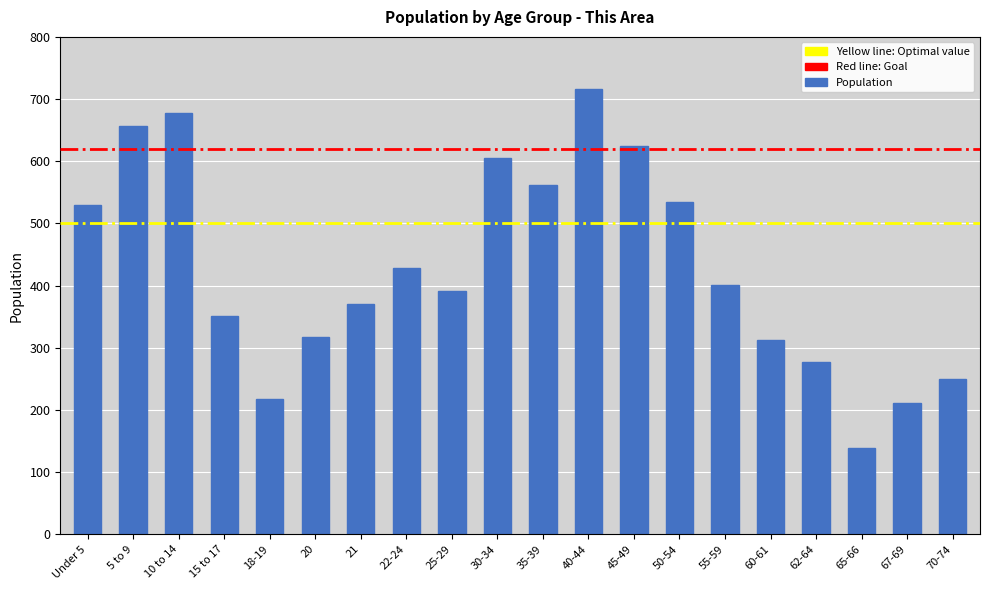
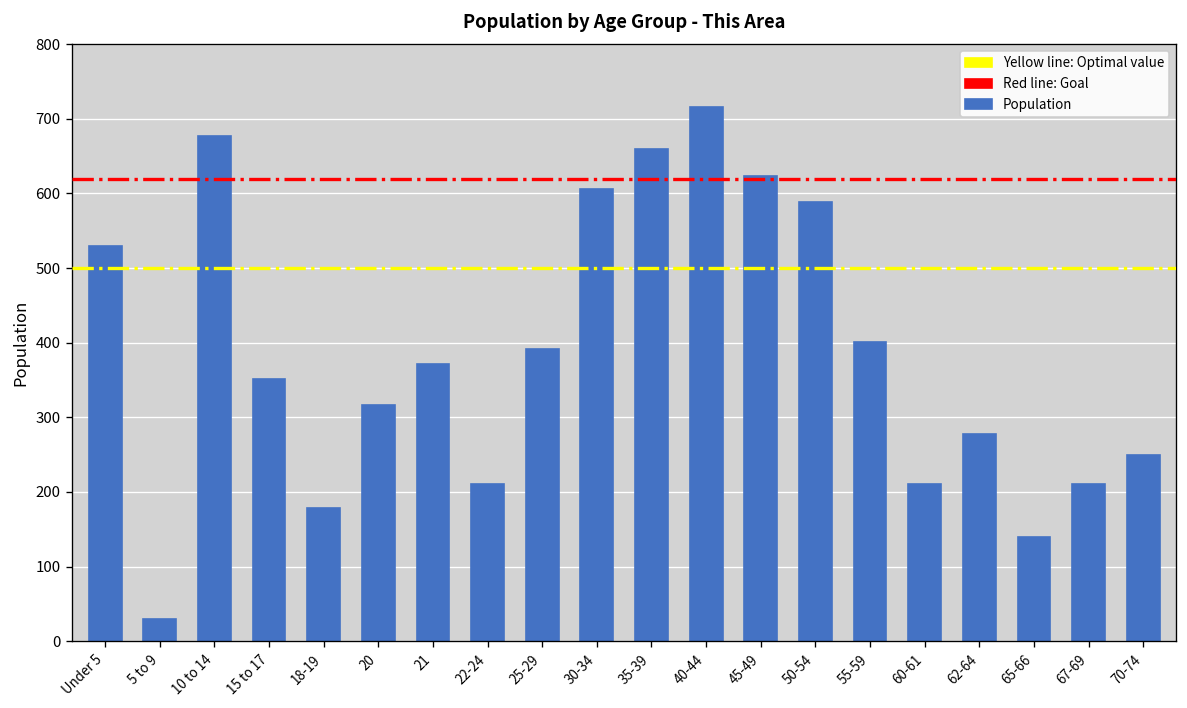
5 to 9: 660 -> 30
18-19: 220 -> 180
22-24: 430 -> 210
35-39: 560 -> 660
50-54: 540 -> 590
60-61: 310 -> 210
